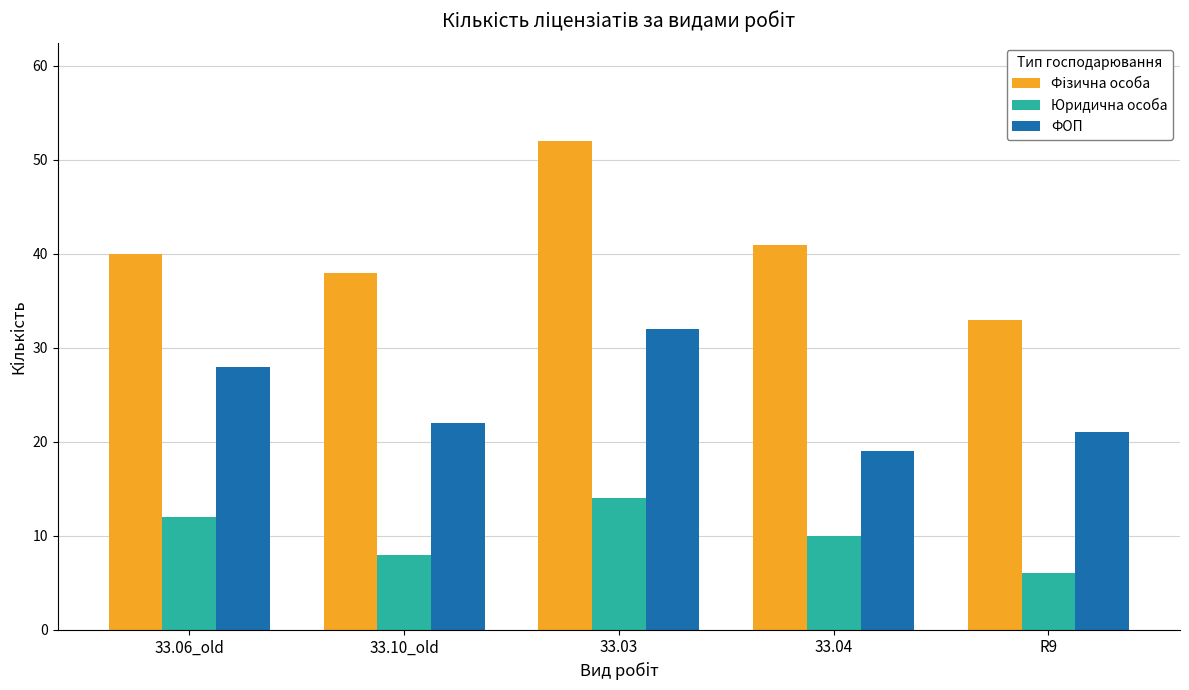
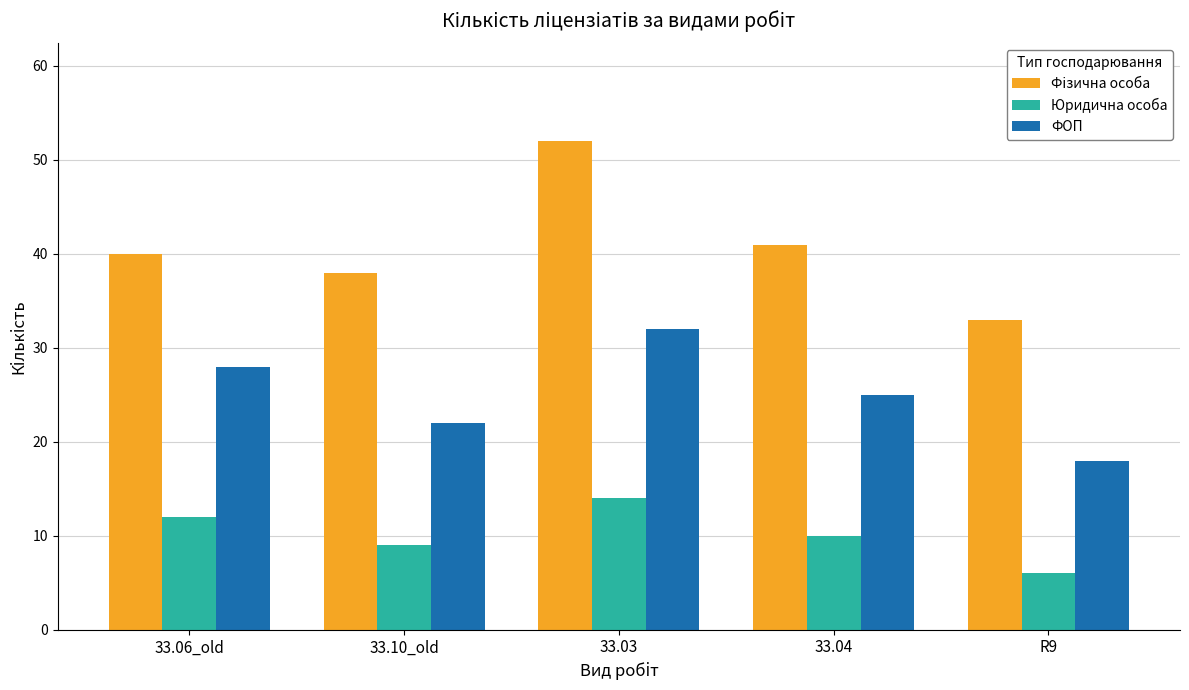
Юридична особа, 33.10_old: 8 -> 9
ФОП, 33.04: 19 -> 25
ФОП, R9: 21 -> 18
